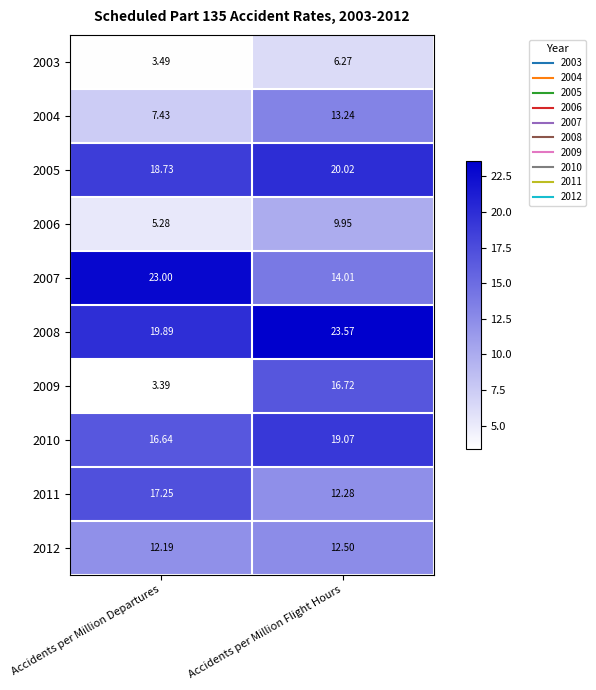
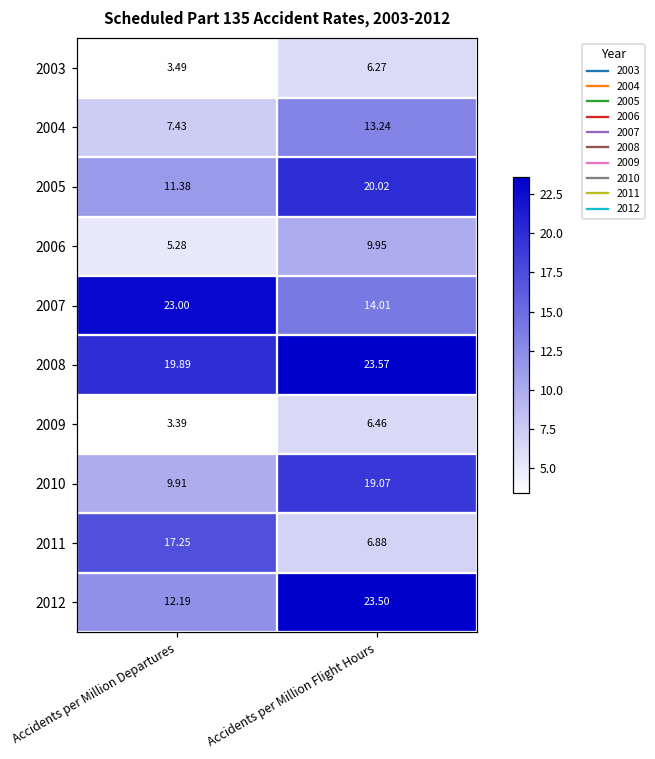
2005, Accidents per Million Departures: 18.73 -> 11.38
2009, Accidents per Million Flight Hours: 16.72 -> 6.46
2010, Accidents per Million Departures: 16.64 -> 9.91
2011, Accidents per Million Flight Hours: 12.28 -> 6.88
2012, Accidents per Million Flight Hours: 12.50 -> 23.50
